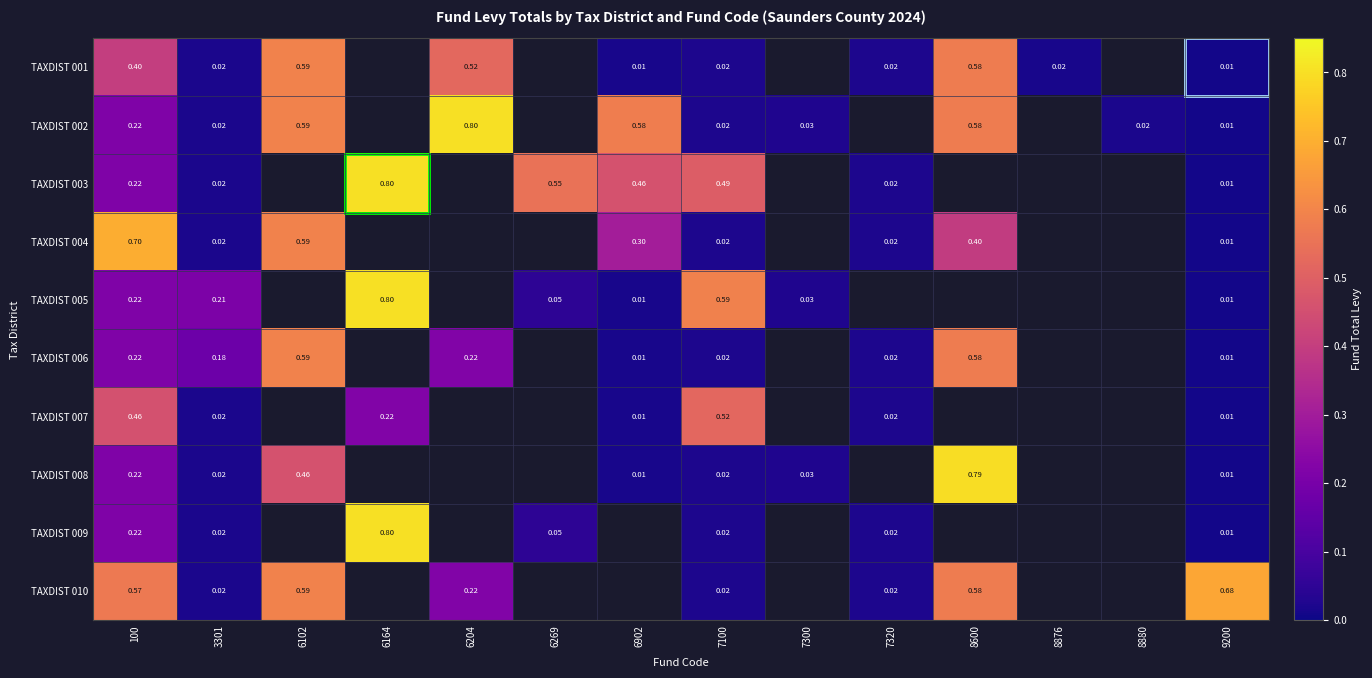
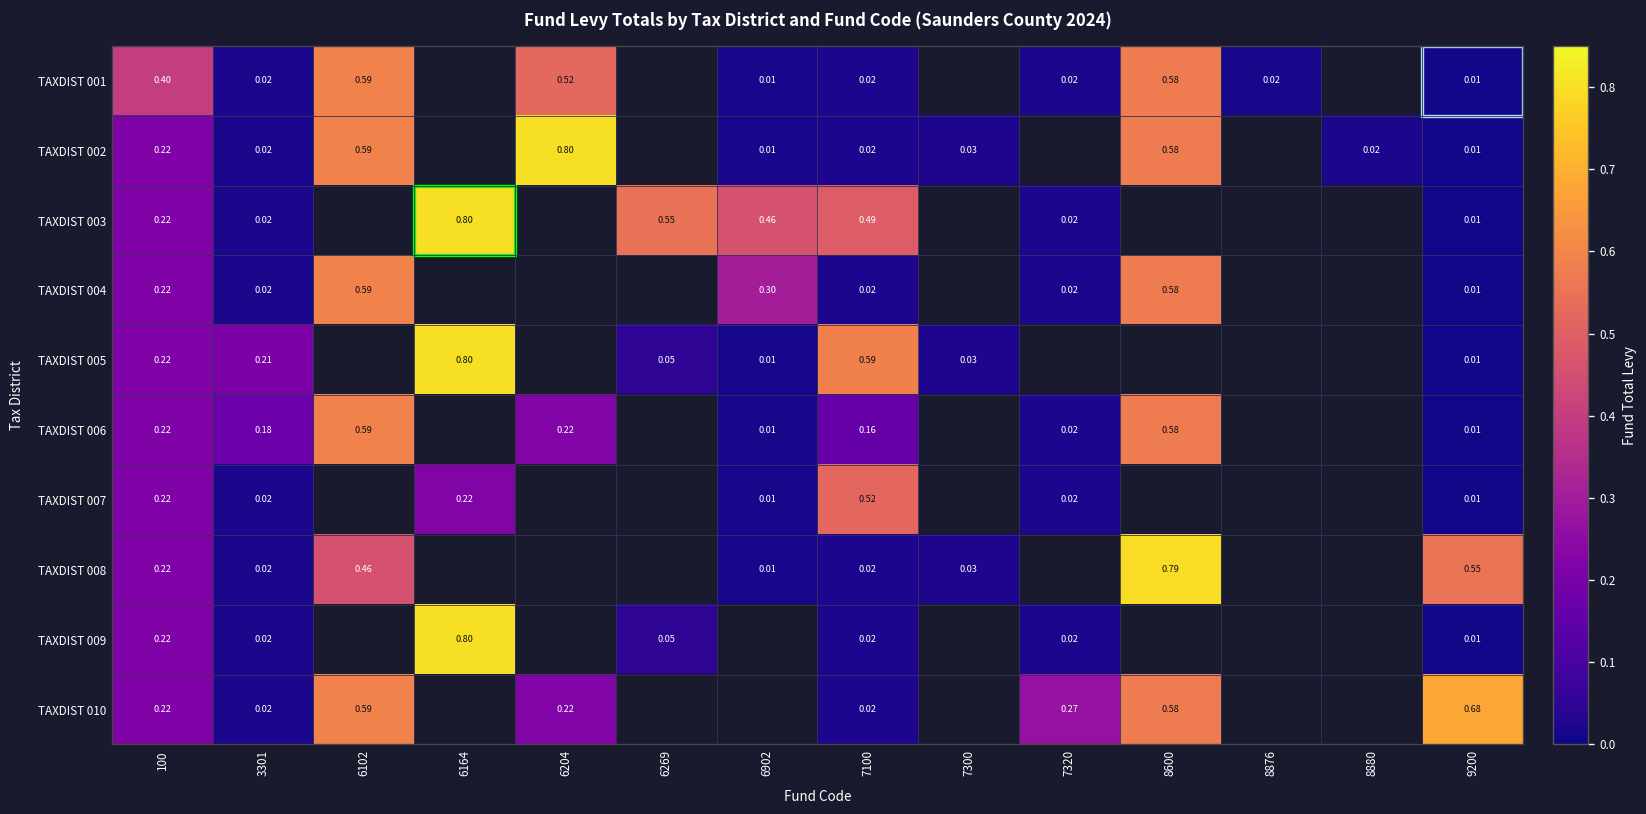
TAXDIST 002, 6902: 0.58 -> 0.01
TAXDIST 004, 100: 0.70 -> 0.22
TAXDIST 004, 8600: 0.40 -> 0.58
TAXDIST 006, 7100: 0.02 -> 0.16
TAXDIST 007, 100: 0.46 -> 0.22
TAXDIST 008, 9200: 0.01 -> 0.55
TAXDIST 010, 100: 0.57 -> 0.22
TAXDIST 010, 7320: 0.02 -> 0.27
